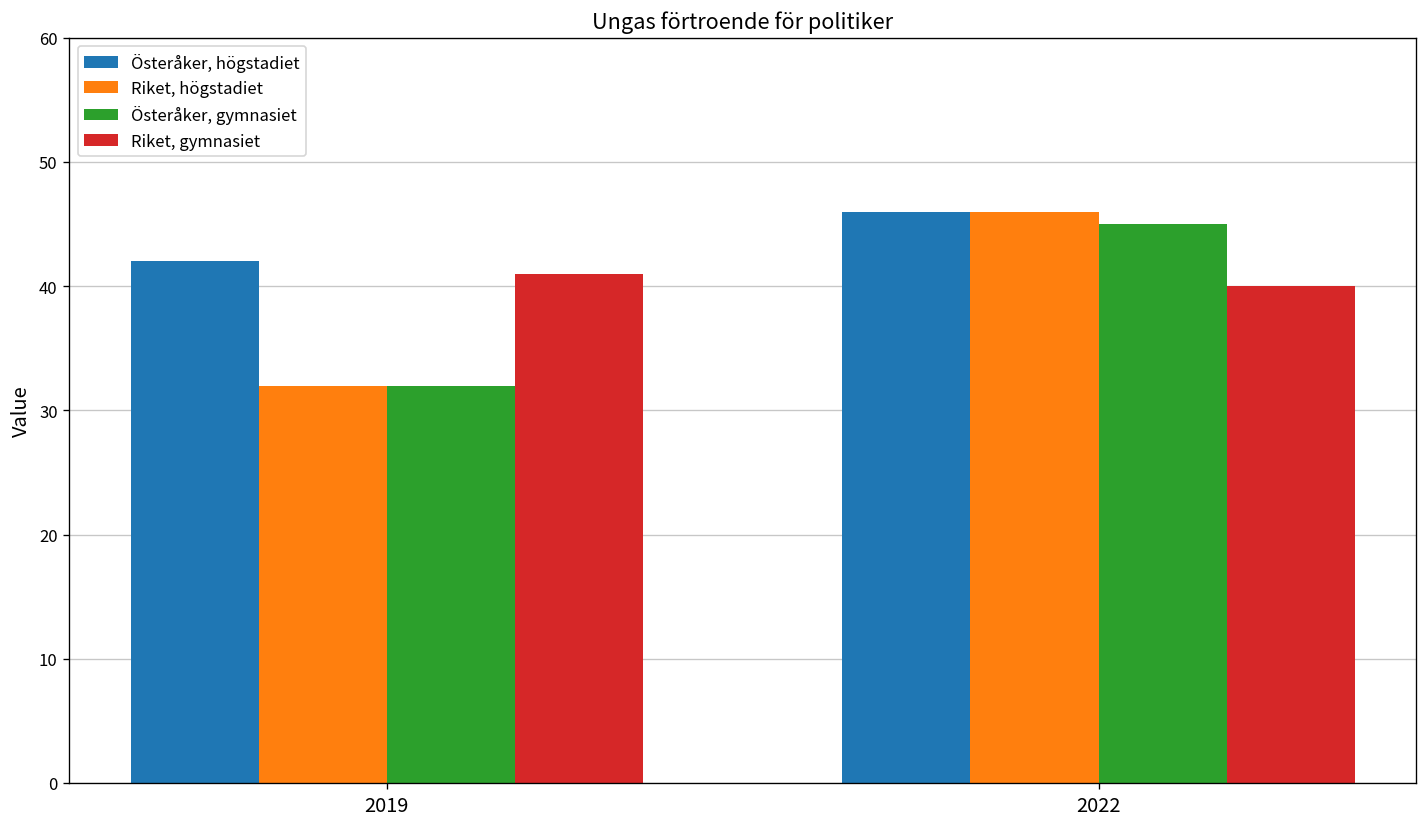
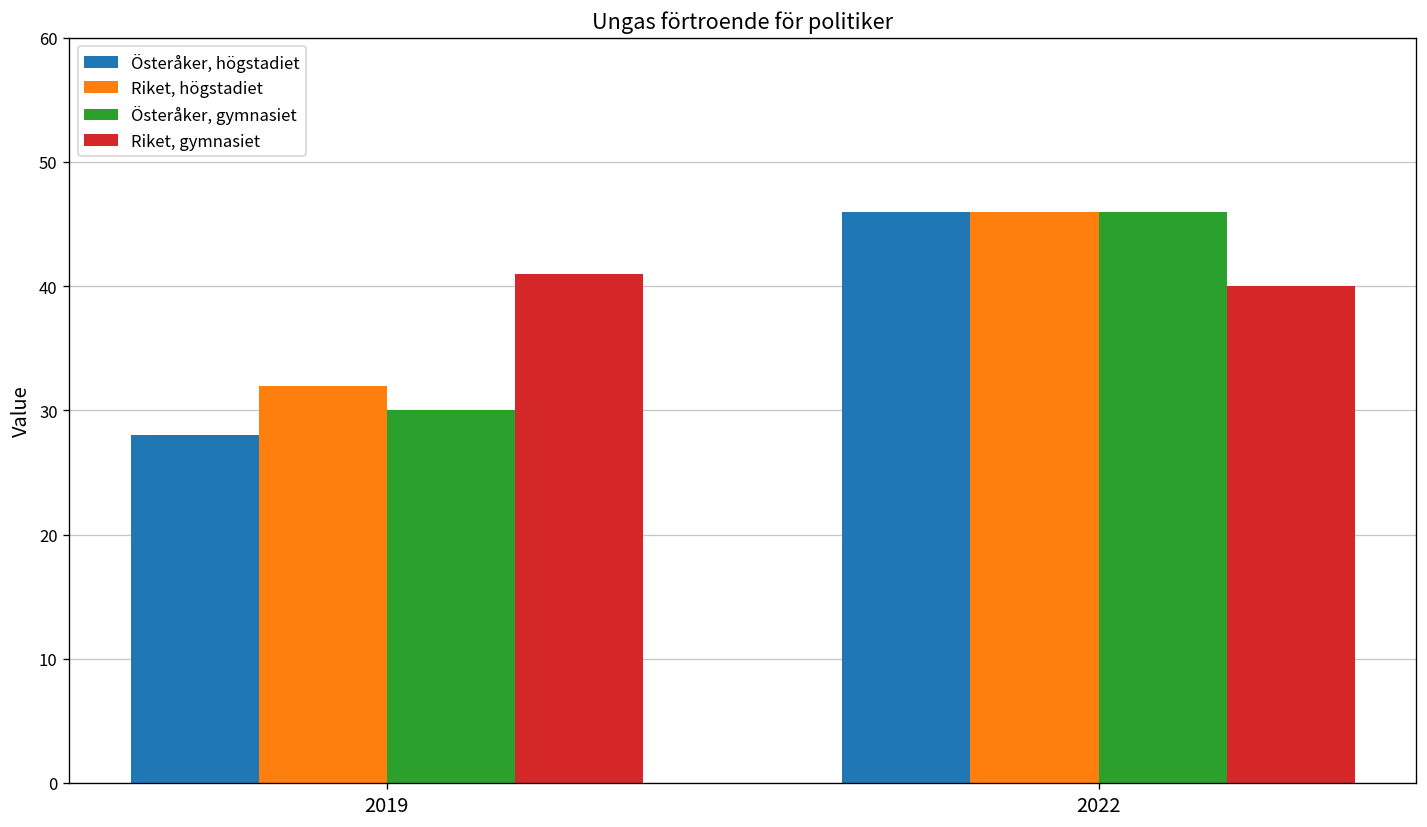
Österåker, högstadiet, 2019: 42 -> 28
Österåker, gymnasiet, 2019: 32 -> 30
Österåker, gymnasiet, 2022: 45 -> 46
